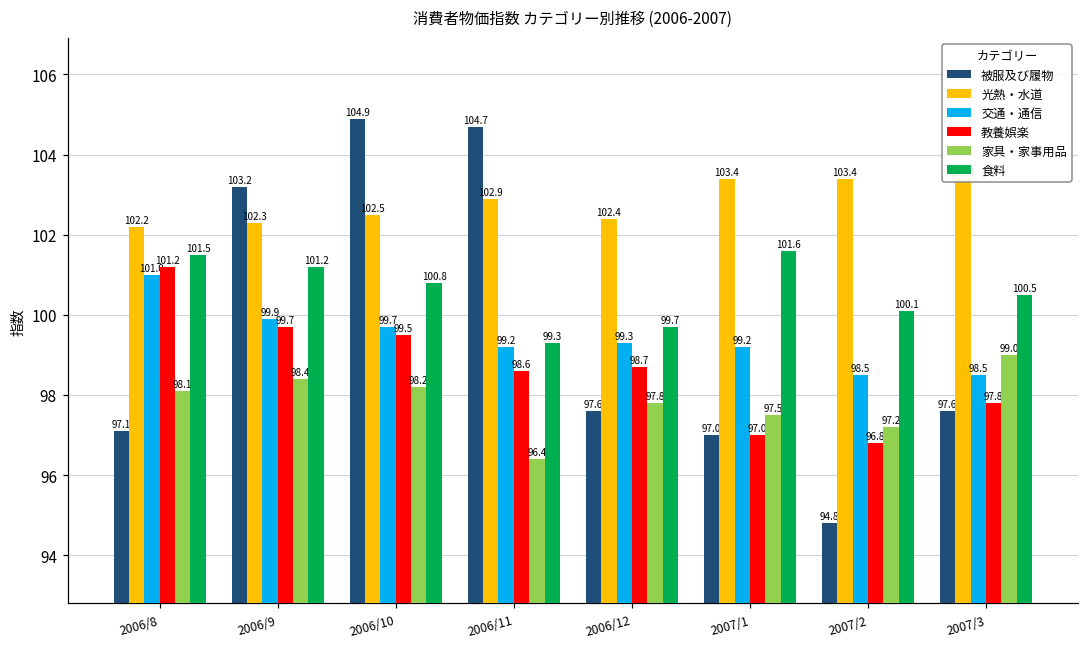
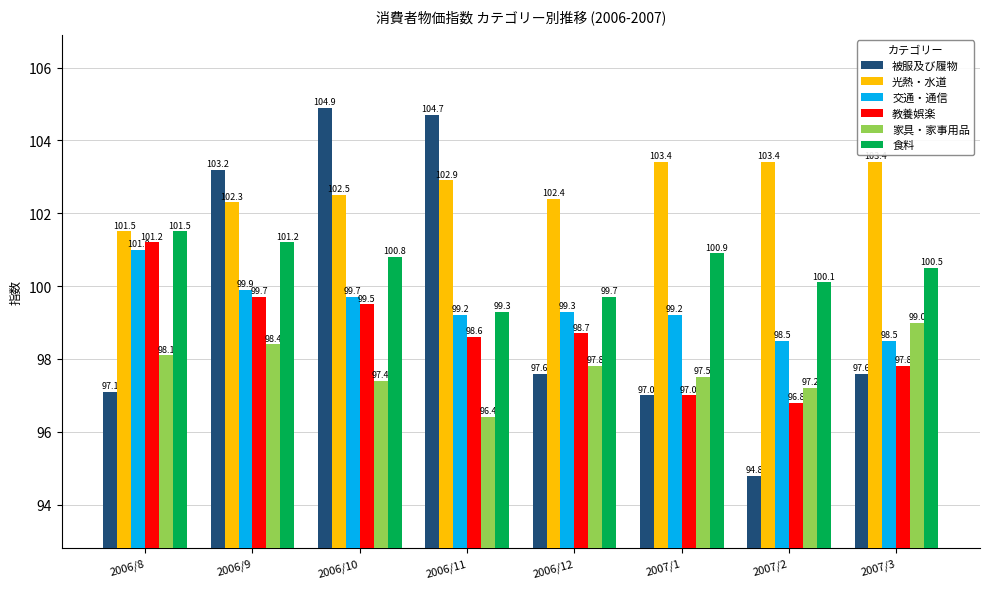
光熱・水道, 2006/8: 102.2 -> 101.5
家具・家事用品, 2006/10: 98.2 -> 97.4
食料, 2007/1: 101.6 -> 100.9
